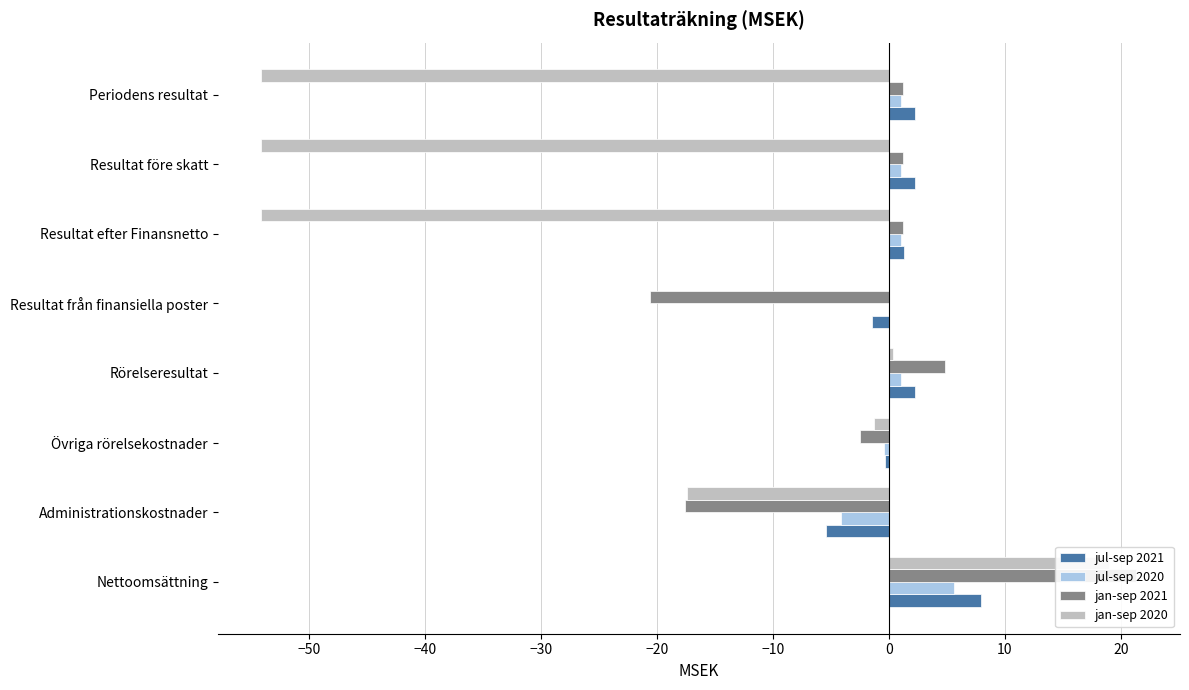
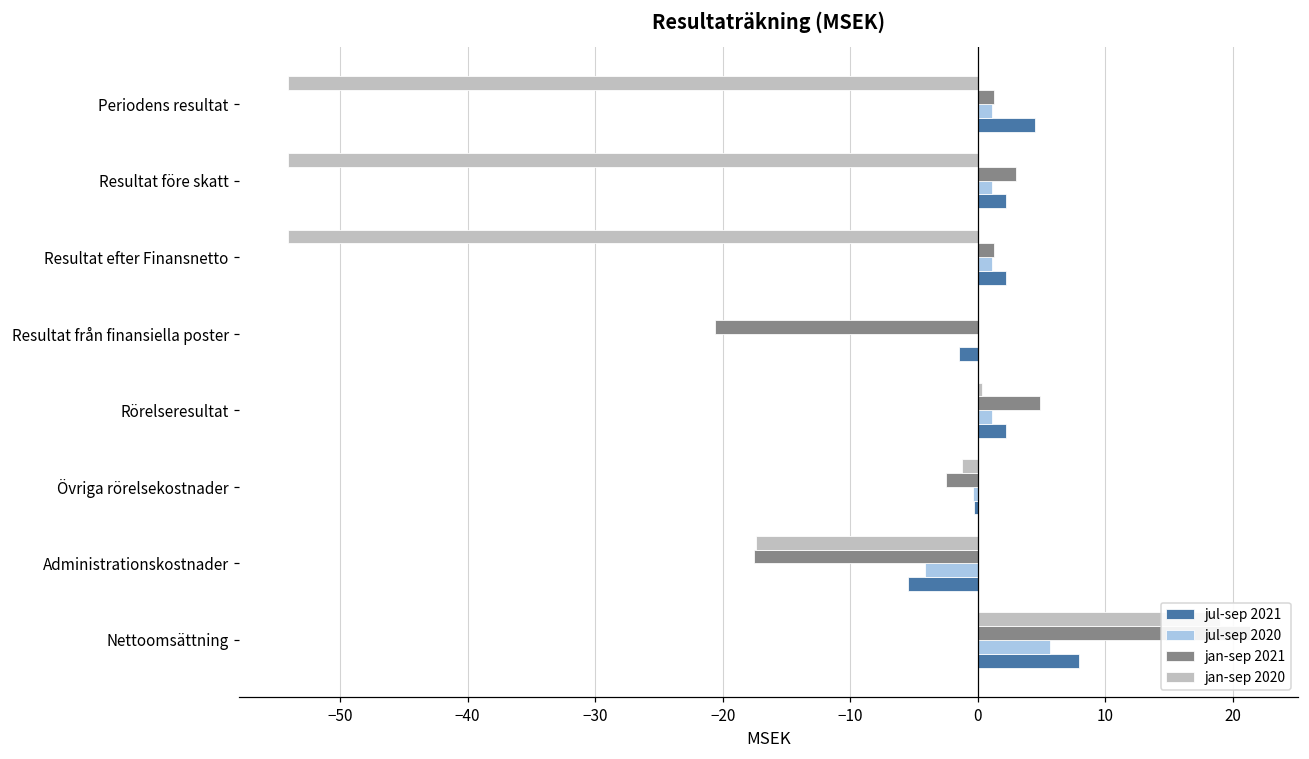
jul-sep 2021, Periodens resultat: 2.2 -> 4.5
jan-sep 2021, Resultat före skatt: 1.2 -> 3.0
jul-sep 2021, Resultat efter Finansnetto: 1.3 -> 2.2
